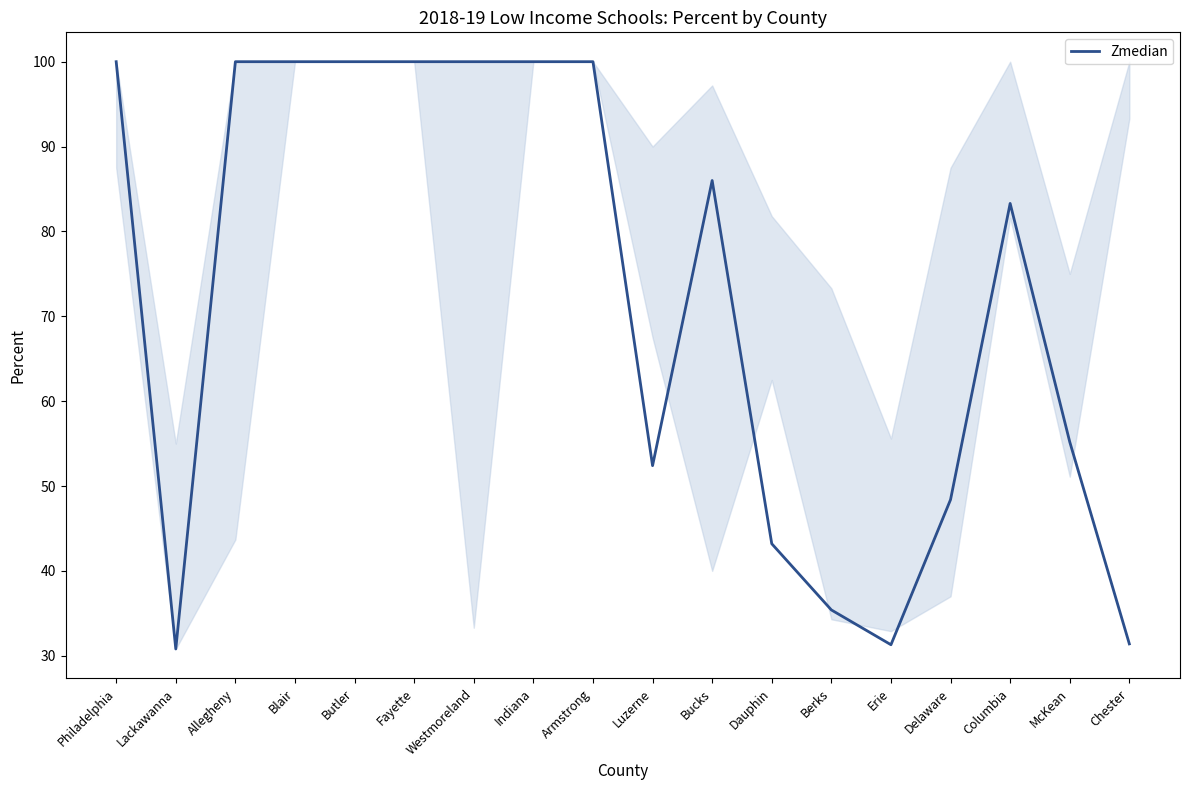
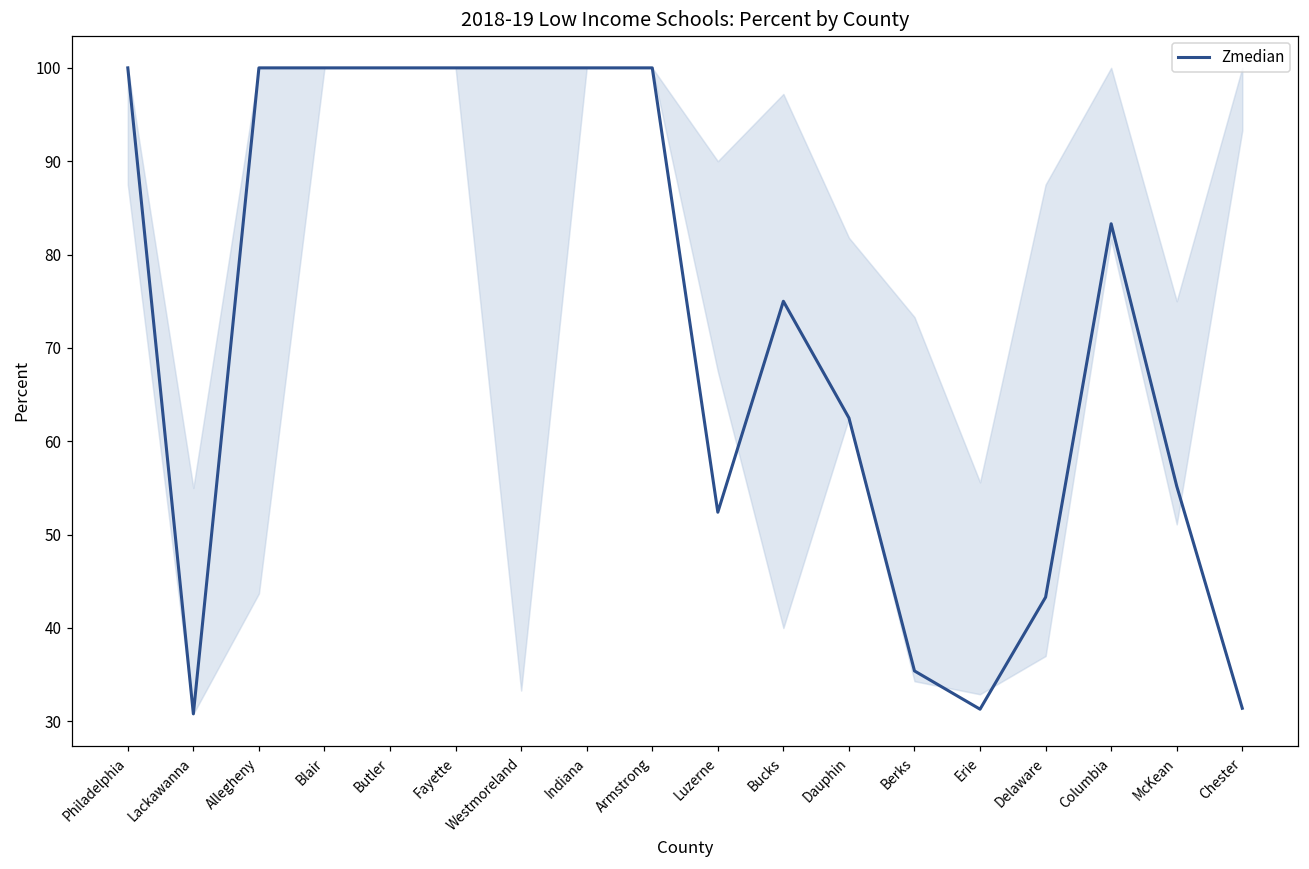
Zmedian, Bucks: 86 -> 75
Zmedian, Dauphin: 43 -> 63
Zmedian, Delaware: 48 -> 43
